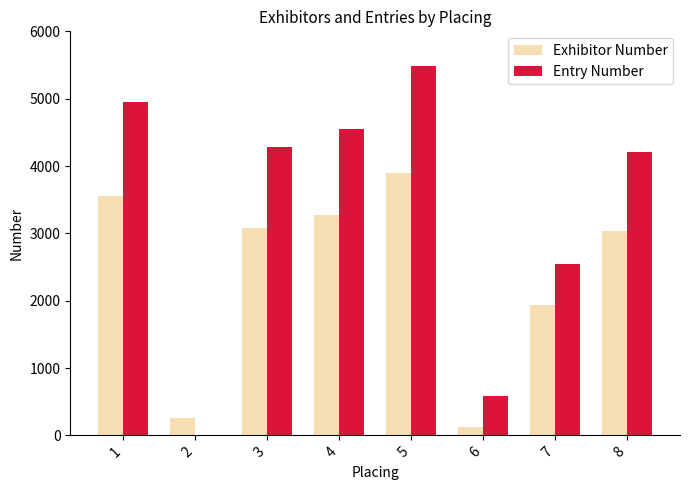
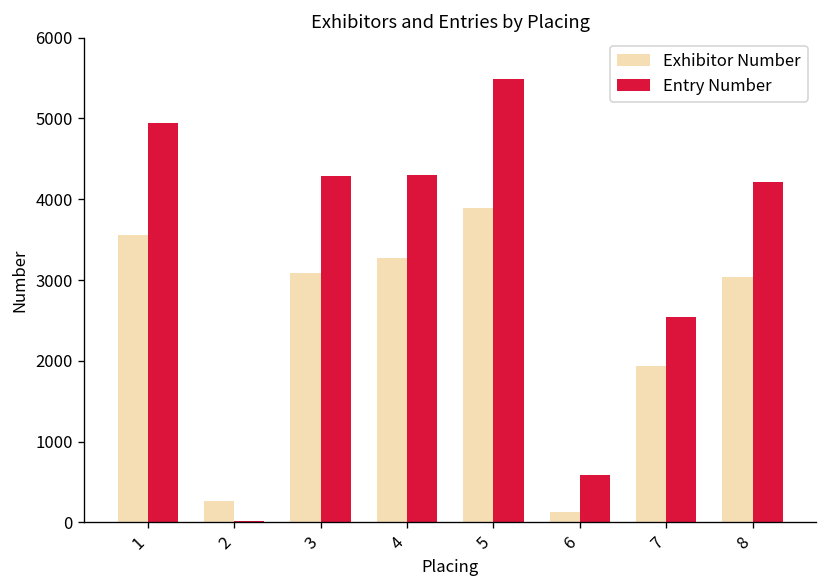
Entry Number, 4: 4500 -> 4300
